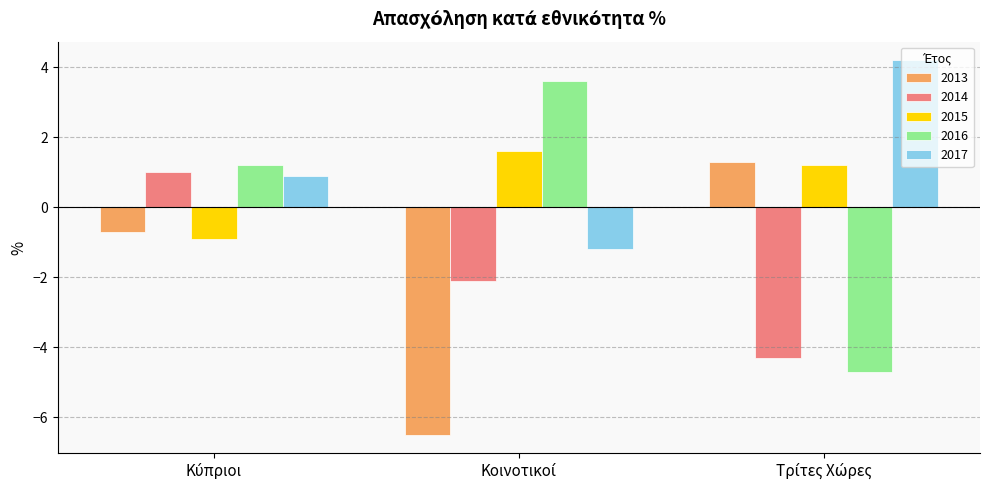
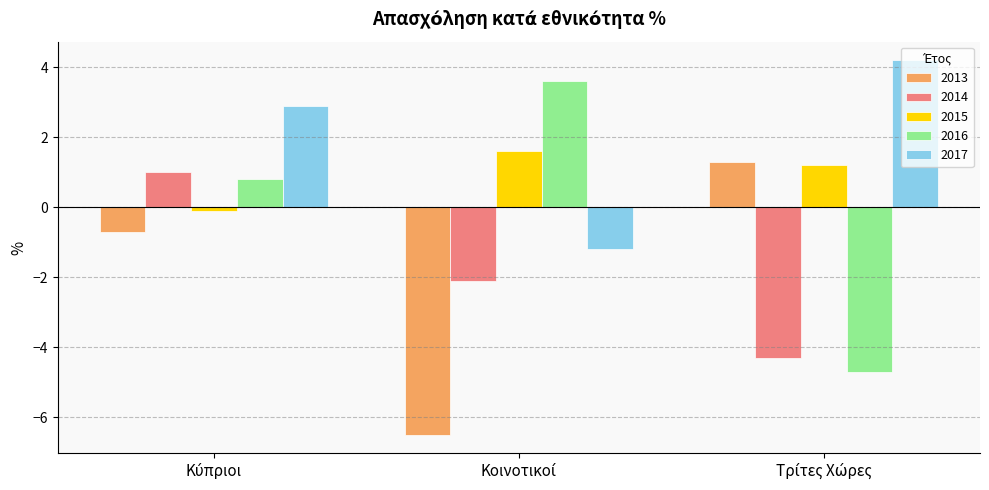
2015, Κύπριοι: -0.9 -> -0.1
2016, Κύπριοι: 1.2 -> 0.8
2017, Κύπριοι: 0.9 -> 2.9
